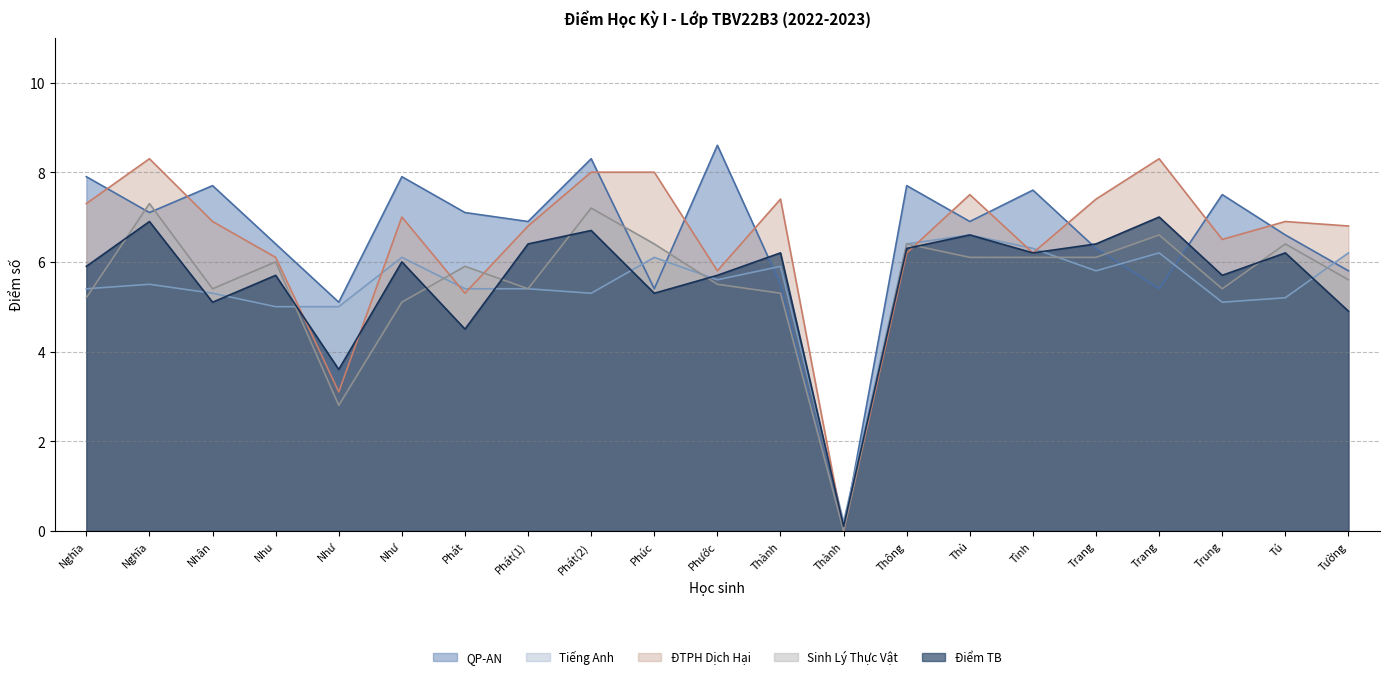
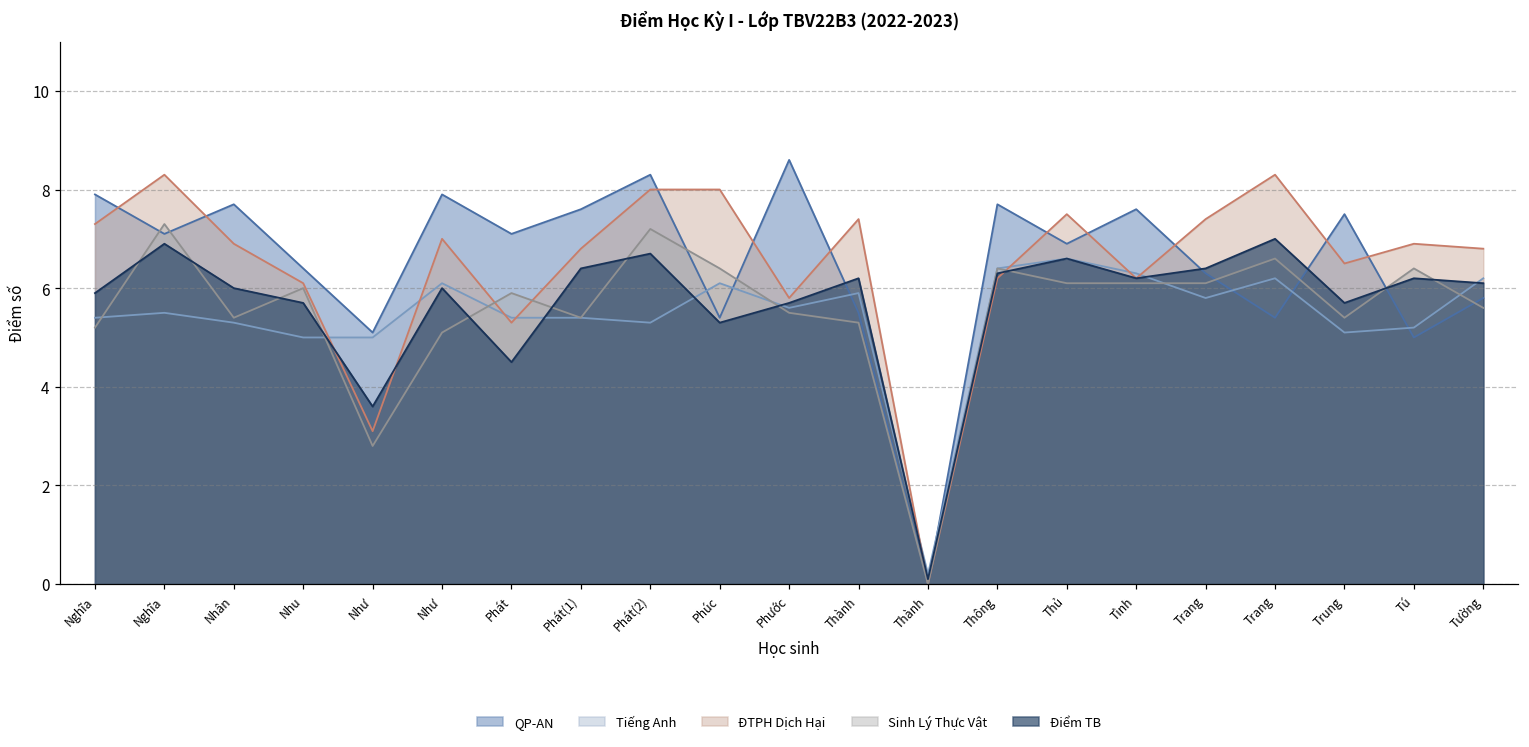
Điểm TB, Nhân: 5.1 -> 6.0
QP-AN, Phát(1): 6.9 -> 7.6
QP-AN, Tú: 6.6 -> 5.0
Điểm TB, Tường: 4.9 -> 6.1
